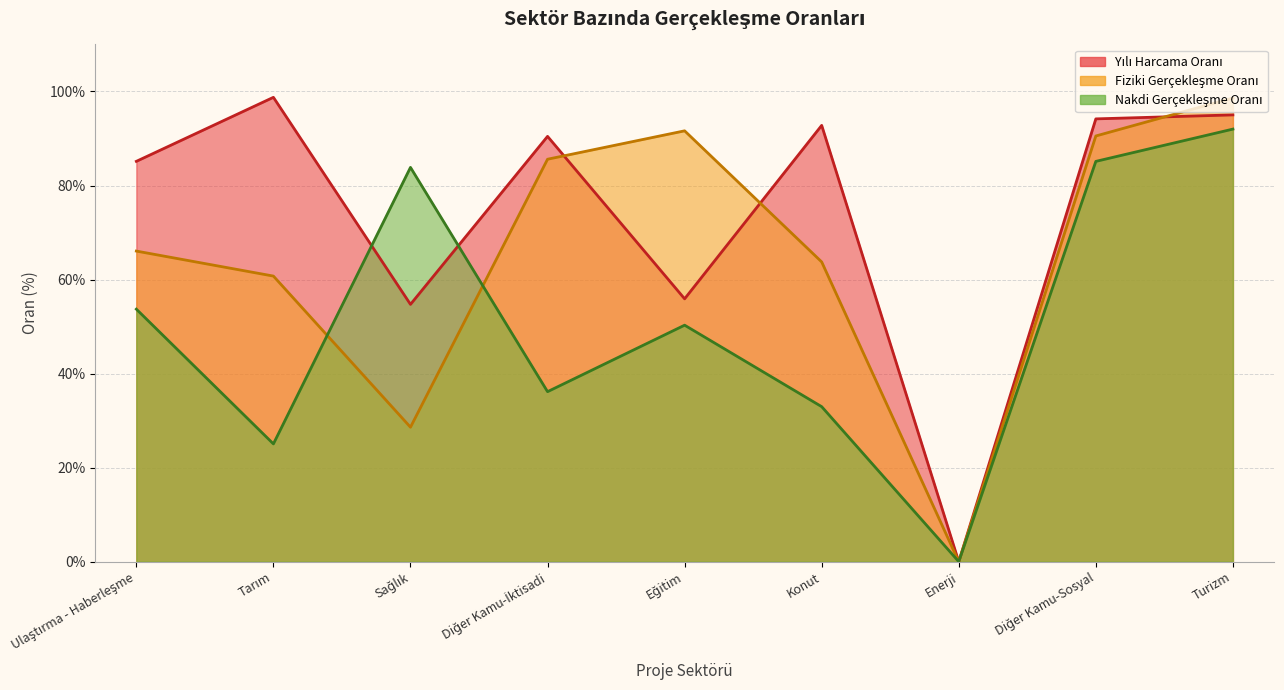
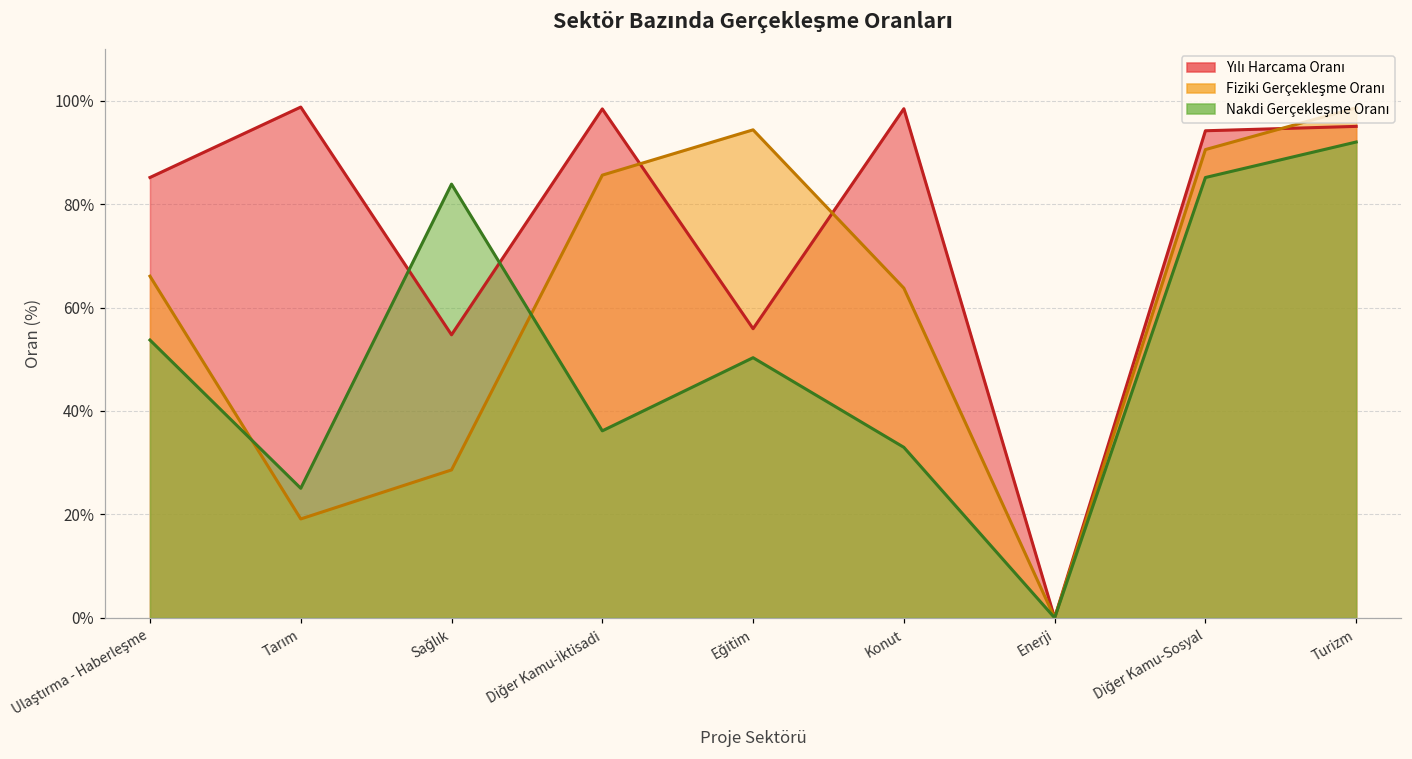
Fiziki Gerçekleşme Oranı, Tarım: 61% -> 19%
Yılı Harcama Oranı, Diğer Kamu-İktisadi: 90% -> 98%
Fiziki Gerçekleşme Oranı, Eğitim: 92% -> 94%
Yılı Harcama Oranı, Konut: 93% -> 98%
